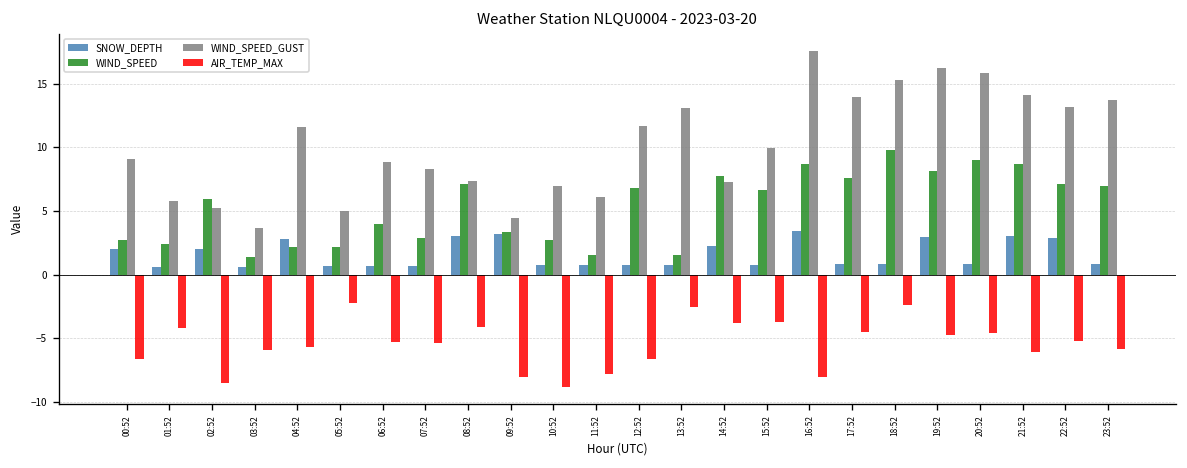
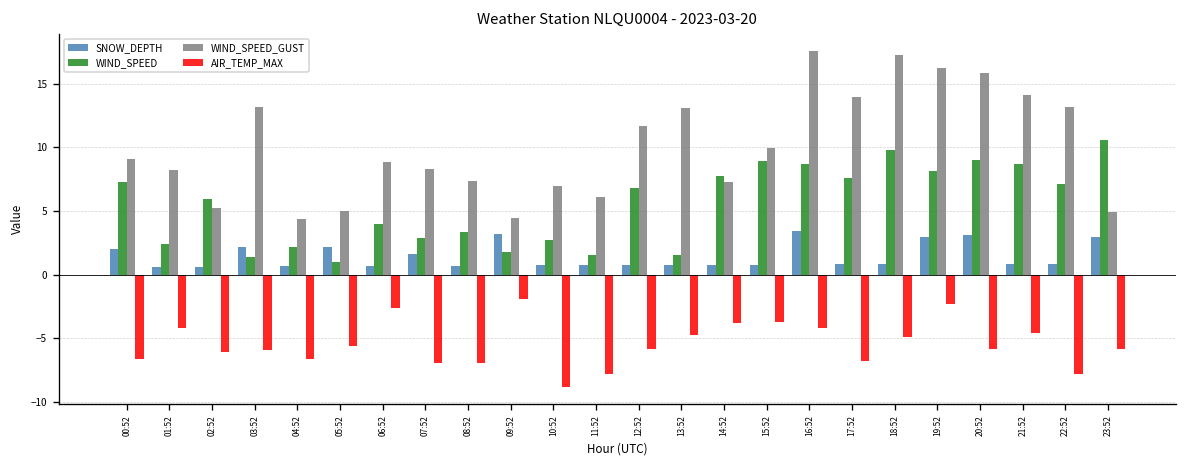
WIND_SPEED, 00:52: 2.8 -> 7.3
WIND_SPEED_GUST, 01:52: 5.8 -> 8.2
SNOW_DEPTH, 02:52: 2.0 -> 0.6
AIR_TEMP_MAX, 02:52: -8.5 -> -6.1
SNOW_DEPTH, 03:52: 0.6 -> 2.1
WIND_SPEED_GUST, 03:52: 3.7 -> 13.2
SNOW_DEPTH, 04:52: 2.8 -> 0.7
WIND_SPEED_GUST, 04:52: 11.6 -> 4.4
AIR_TEMP_MAX, 04:52: -5.7 -> -6.6
SNOW_DEPTH, 05:52: 0.7 -> 2.2
WIND_SPEED, 05:52: 2.2 -> 1.0
AIR_TEMP_MAX, 05:52: -2.2 -> -5.6
AIR_TEMP_MAX, 06:52: -5.3 -> -2.6
SNOW_DEPTH, 07:52: 0.7 -> 1.6
AIR_TEMP_MAX, 07:52: -5.4 -> -6.9
SNOW_DEPTH, 08:52: 3.0 -> 0.7
WIND_SPEED, 08:52: 7.2 -> 3.3
AIR_TEMP_MAX, 08:52: -4.1 -> -6.9
WIND_SPEED, 09:52: 3.4 -> 1.8
AIR_TEMP_MAX, 09:52: -8.0 -> -1.9
AIR_TEMP_MAX, 12:52: -6.6 -> -5.8
AIR_TEMP_MAX, 13:52: -2.5 -> -4.7
SNOW_DEPTH, 14:52: 2.2 -> 0.8
WIND_SPEED, 15:52: 6.6 -> 8.9
AIR_TEMP_MAX, 16:52: -8.0 -> -4.2
AIR_TEMP_MAX, 17:52: -4.5 -> -6.8
WIND_SPEED_GUST, 18:52: 15.3 -> 17.3
AIR_TEMP_MAX, 18:52: -2.4 -> -4.9
AIR_TEMP_MAX, 19:52: -4.7 -> -2.3
SNOW_DEPTH, 20:52: 0.8 -> 3.1
AIR_TEMP_MAX, 20:52: -4.6 -> -5.8
SNOW_DEPTH, 21:52: 3.0 -> 0.8
AIR_TEMP_MAX, 21:52: -6.1 -> -4.6
SNOW_DEPTH, 22:52: 2.9 -> 0.8
AIR_TEMP_MAX, 22:52: -5.2 -> -7.8
SNOW_DEPTH, 23:52: 0.8 -> 3.0
WIND_SPEED, 23:52: 7.0 -> 10.6
WIND_SPEED_GUST, 23:52: 13.7 -> 4.9
